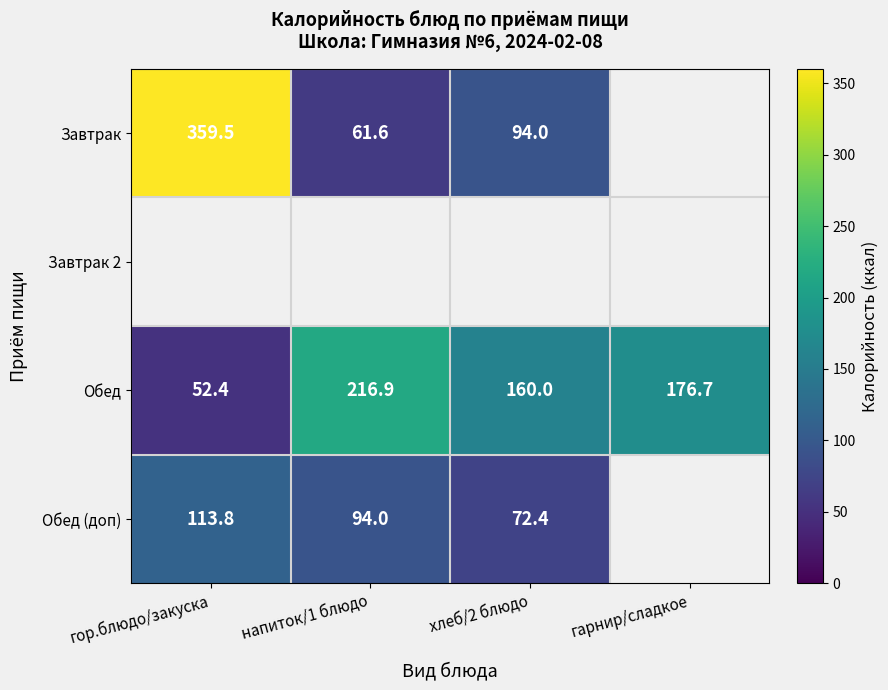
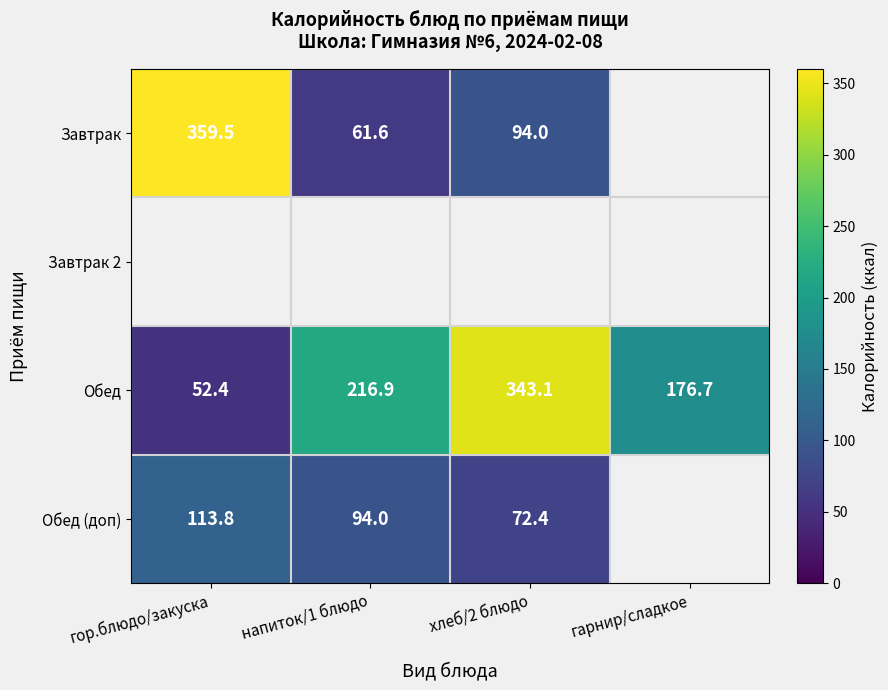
Обед, хлеб/2 блюдо: 160.0 -> 343.1
